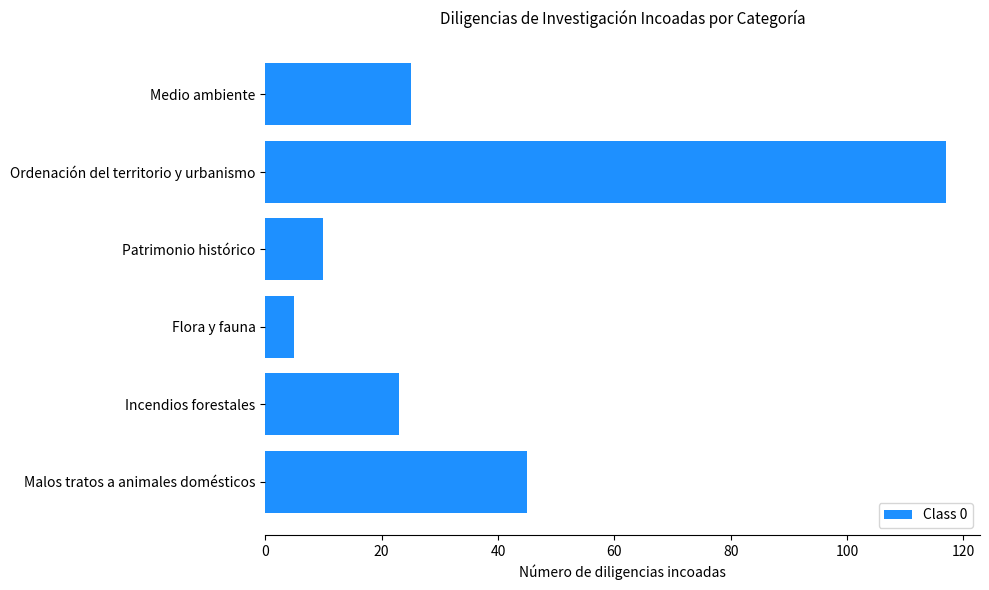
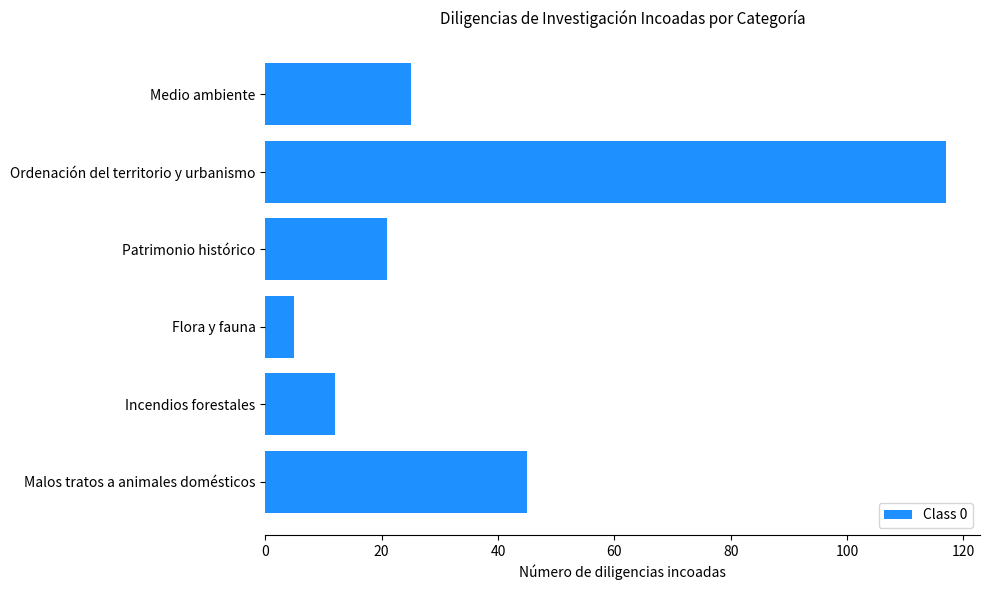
Patrimonio histórico: 10 -> 21
Incendios forestales: 23 -> 12
